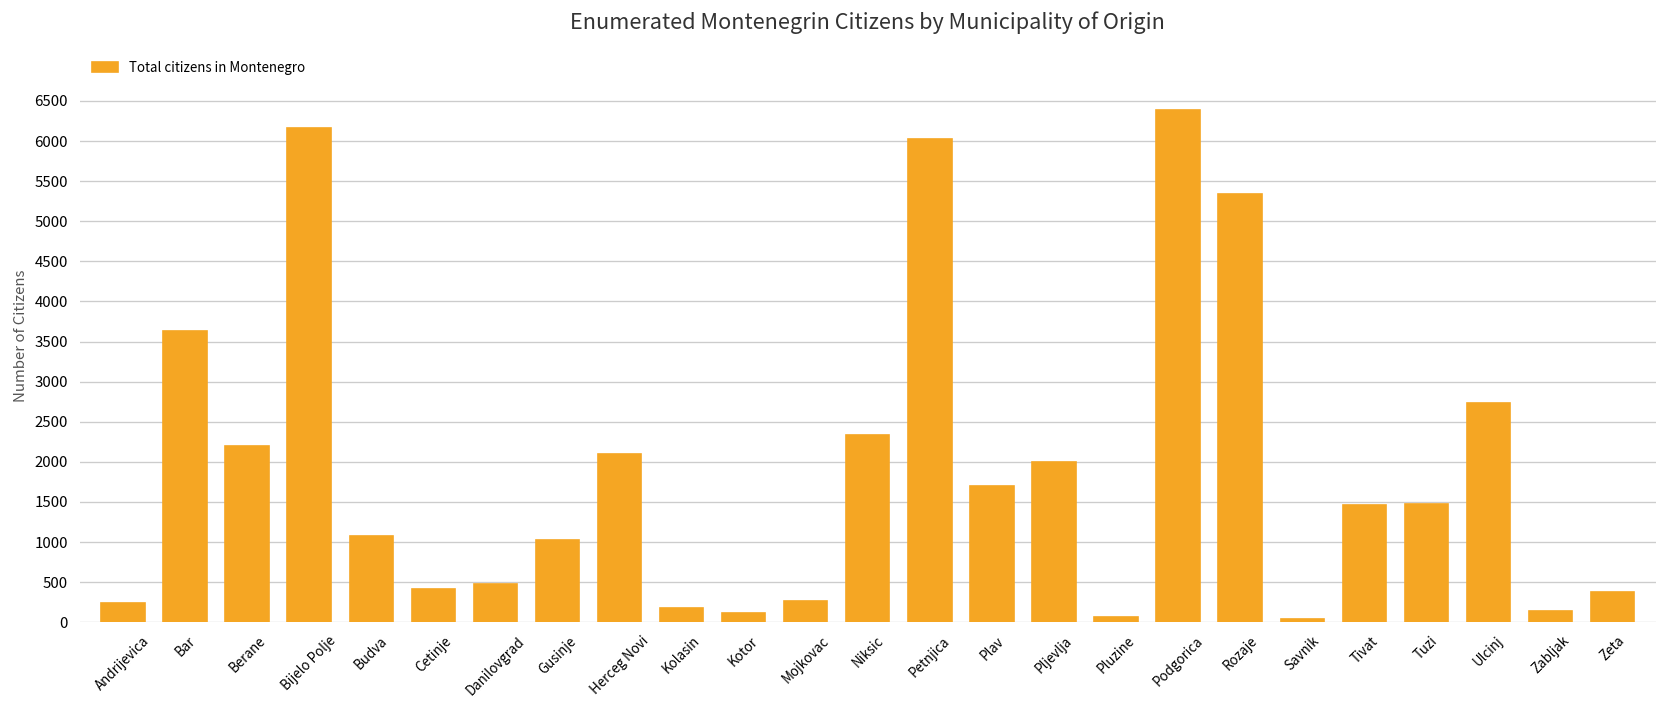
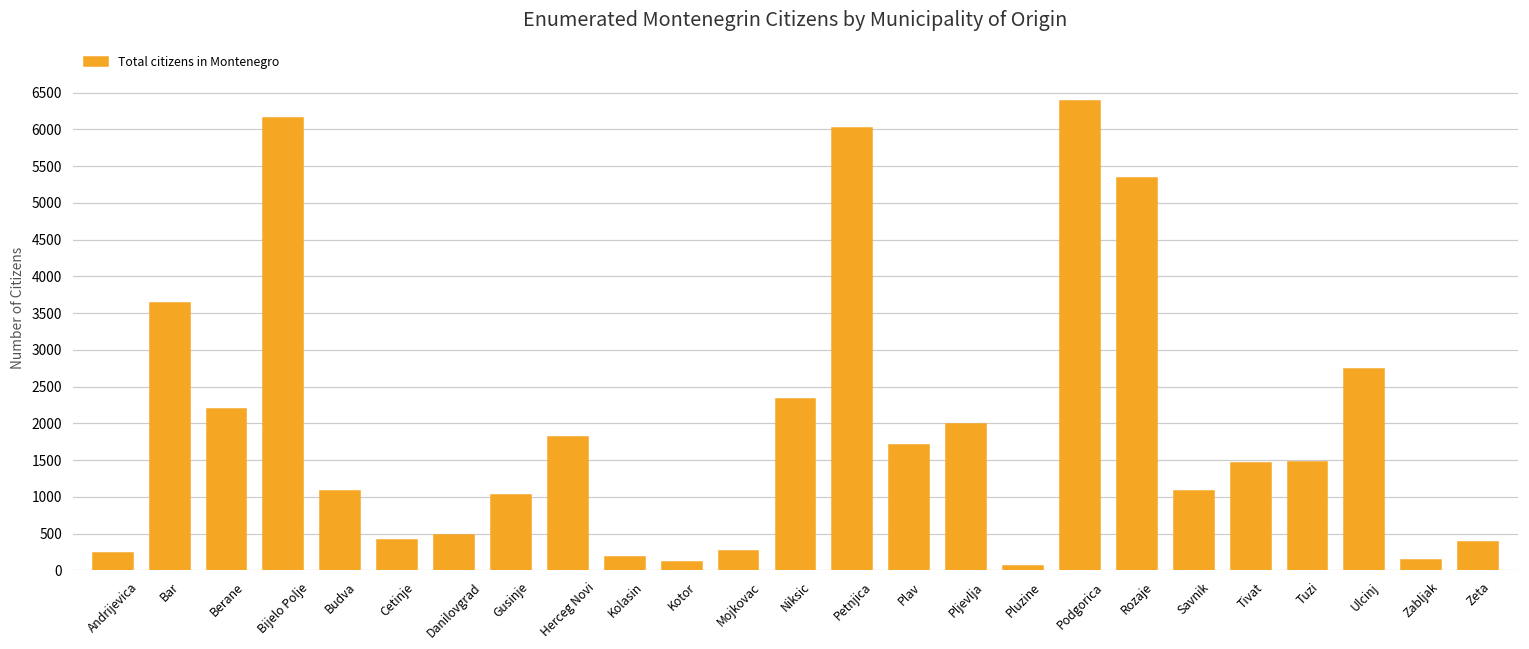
Herceg Novi: 2100 -> 1800
Savnik: 0 -> 1100
